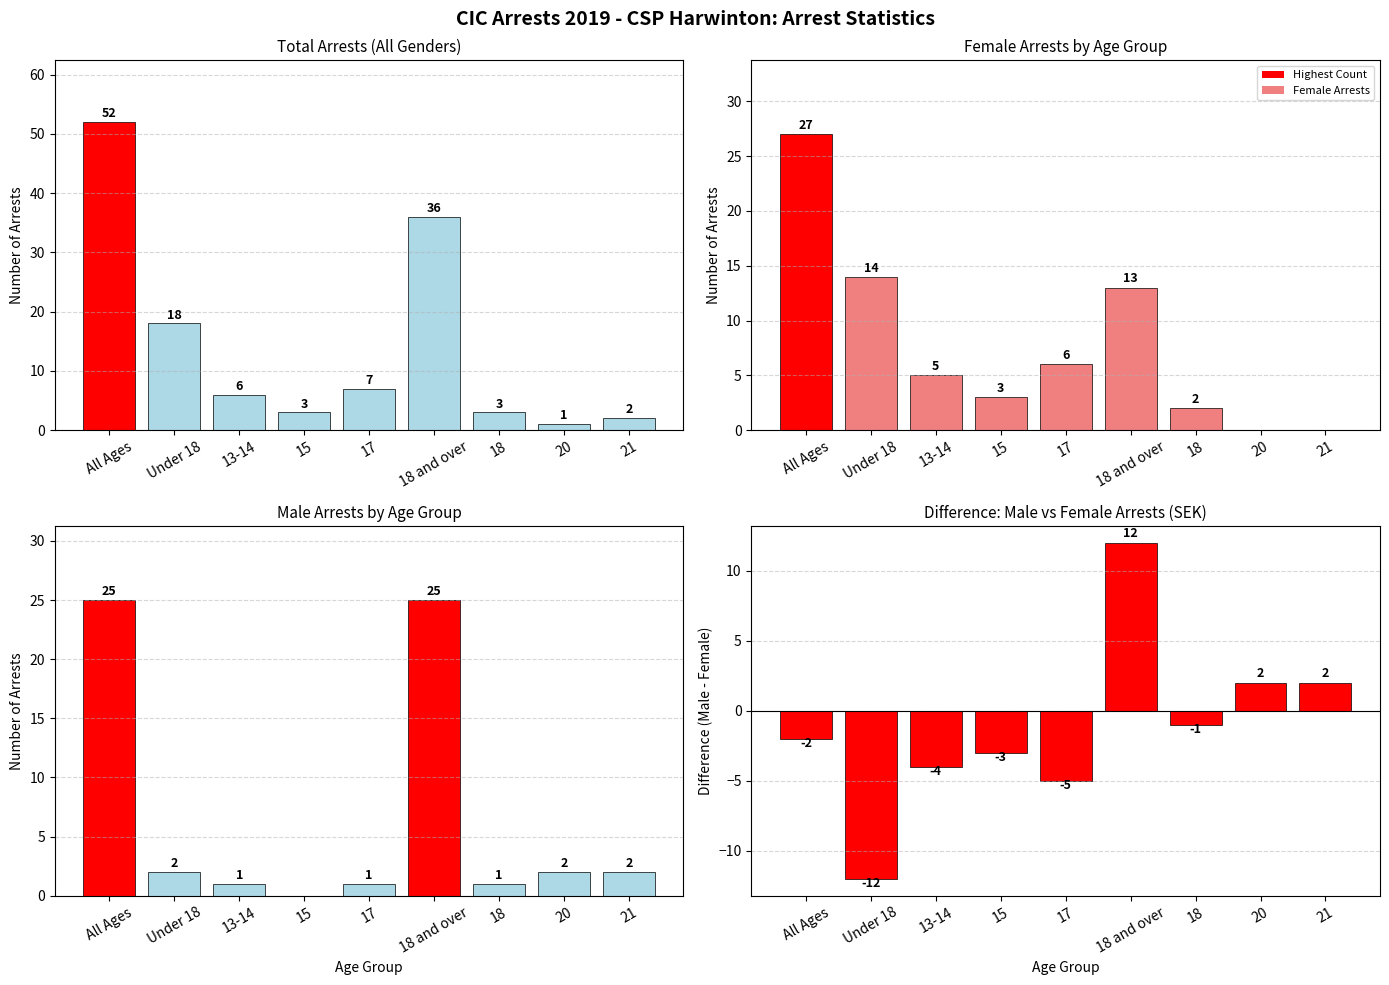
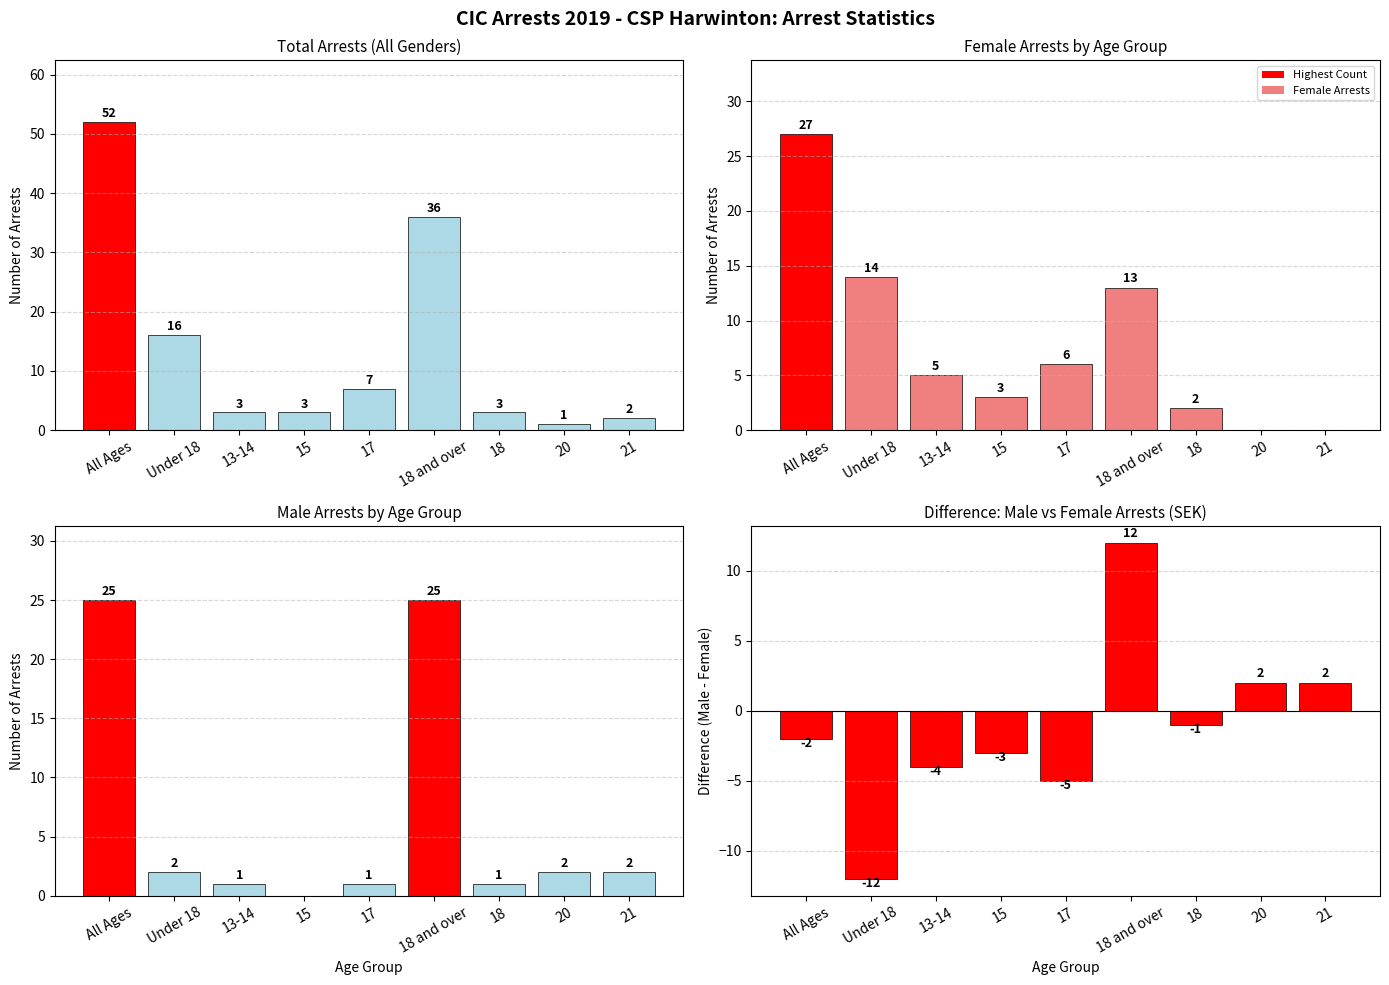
Total Arrests (All Genders), Under 18: 18 -> 16
Total Arrests (All Genders), 13-14: 6 -> 3
